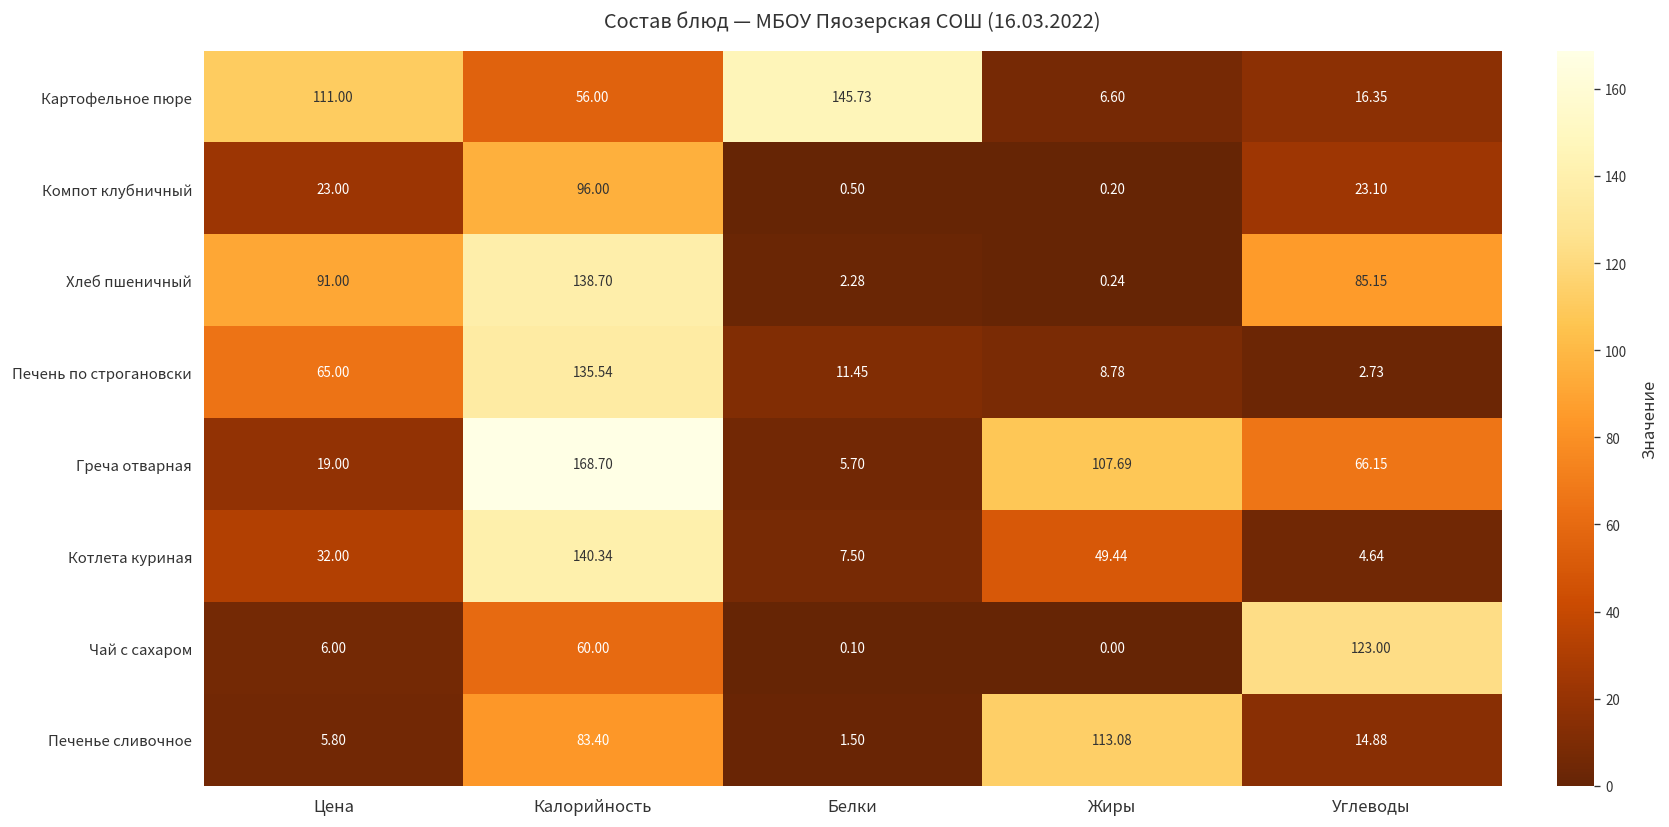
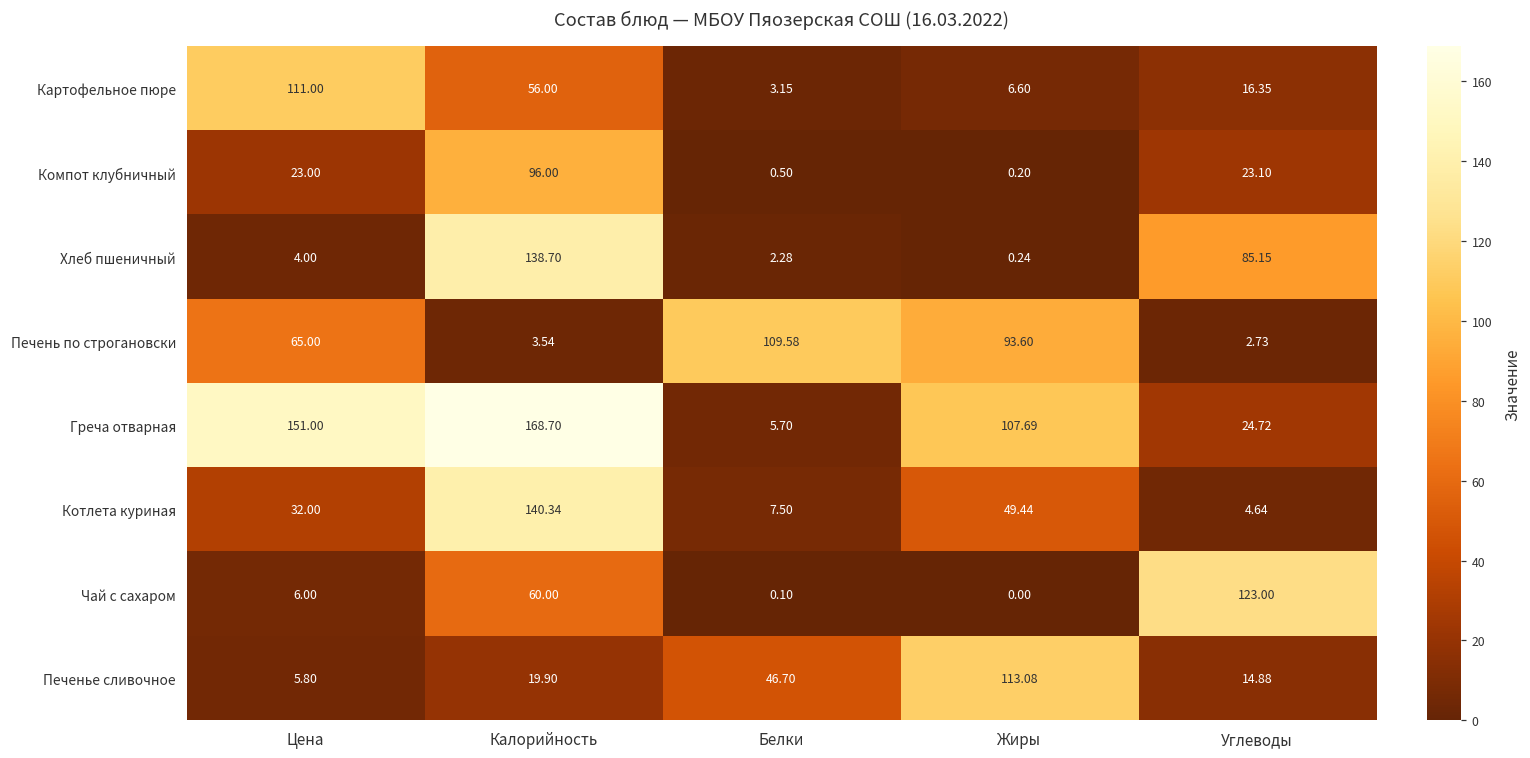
Картофельное пюре, Белки: 145.73 -> 3.15
Хлеб пшеничный, Цена: 91.00 -> 4.00
Печень по строгановски, Калорийность: 135.54 -> 3.54
Печень по строгановски, Белки: 11.45 -> 109.58
Печень по строгановски, Жиры: 8.78 -> 93.60
Греча отварная, Цена: 19.00 -> 151.00
Греча отварная, Углеводы: 66.15 -> 24.72
Печенье сливочное, Калорийность: 83.40 -> 19.90
Печенье сливочное, Белки: 1.50 -> 46.70
